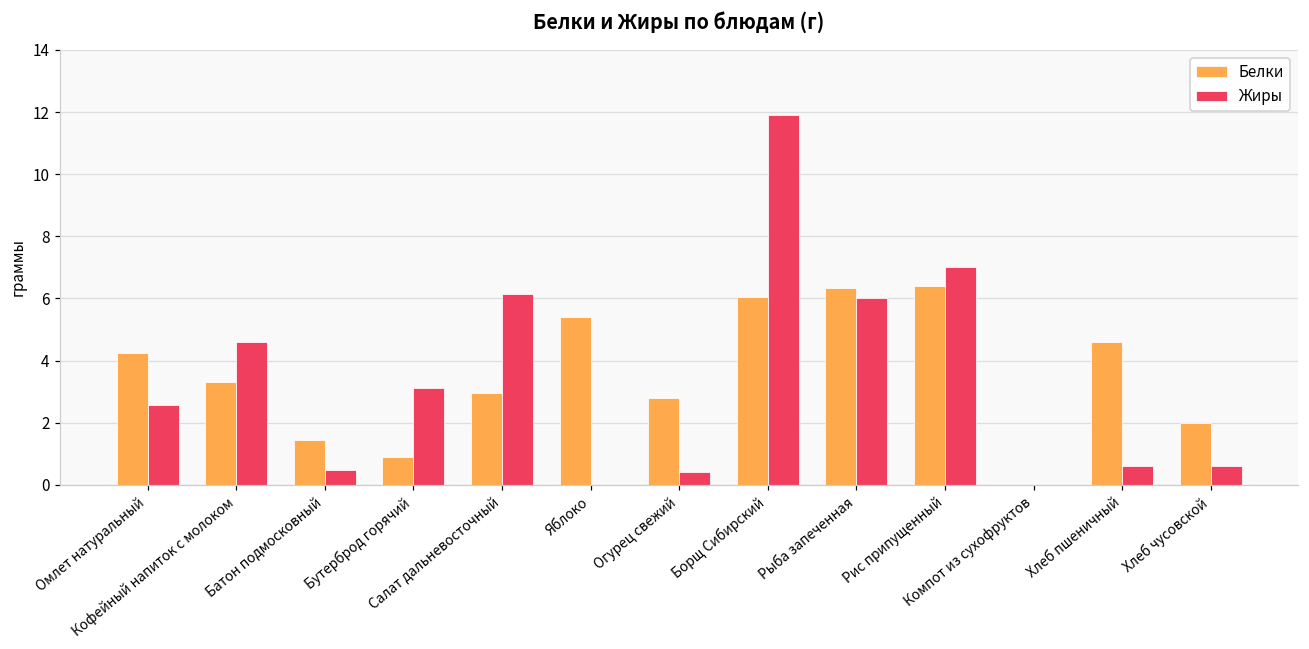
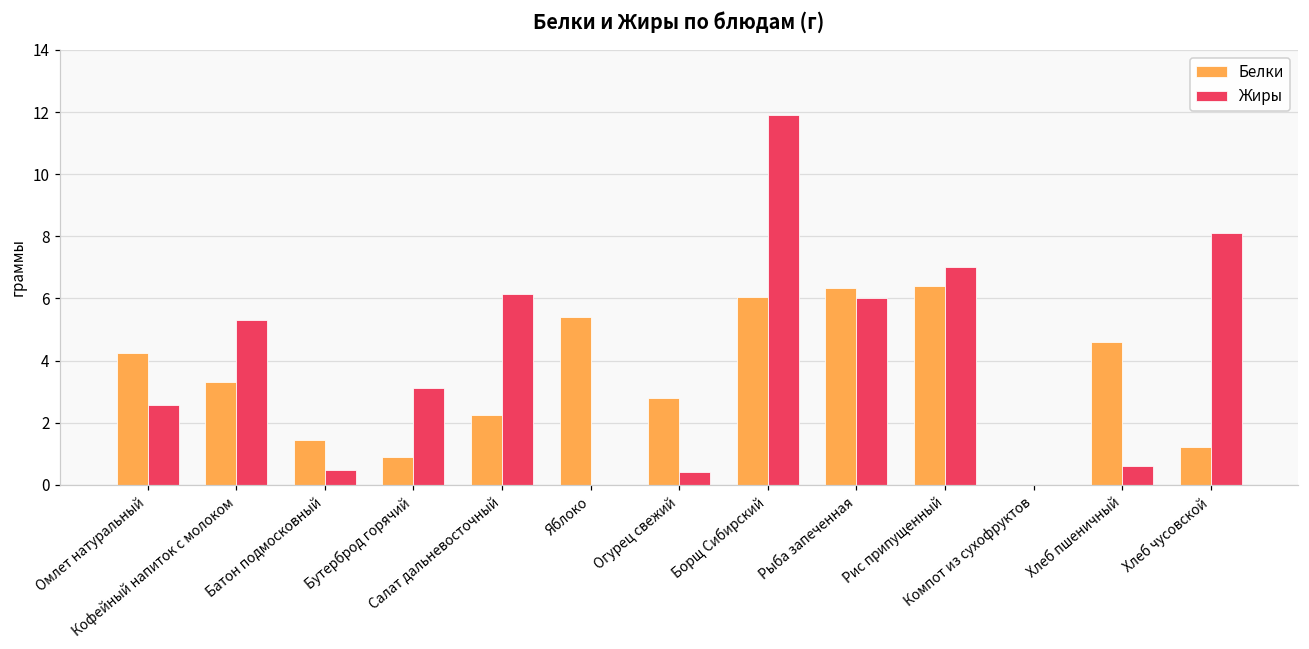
Жиры, Кофейный напиток с молоком: 4.6 -> 5.3
Белки, Салат дальневосточный: 2.9 -> 2.3
Белки, Хлеб чусовской: 2.0 -> 1.2
Жиры, Хлеб чусовской: 0.6 -> 8.1
